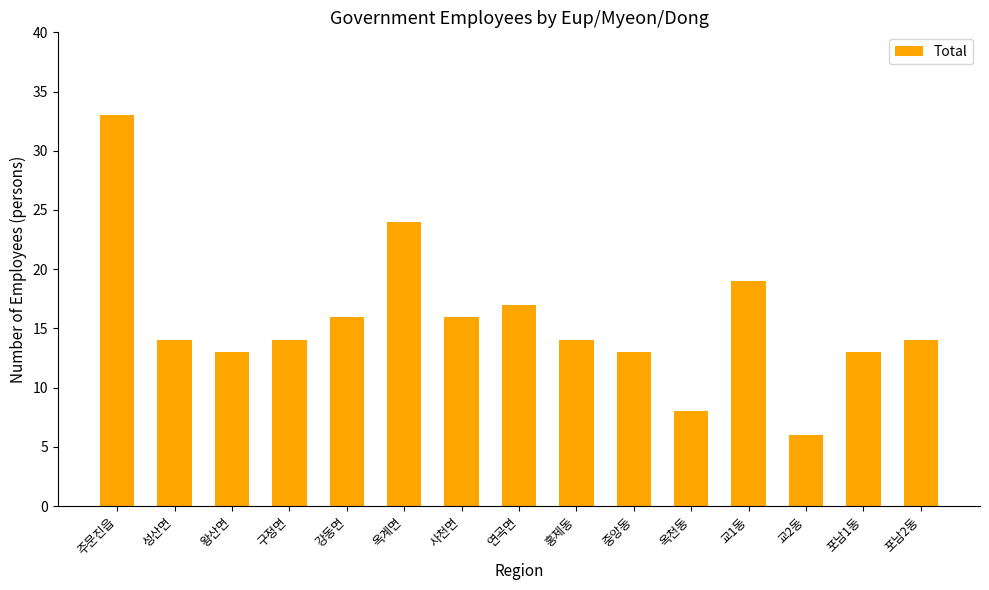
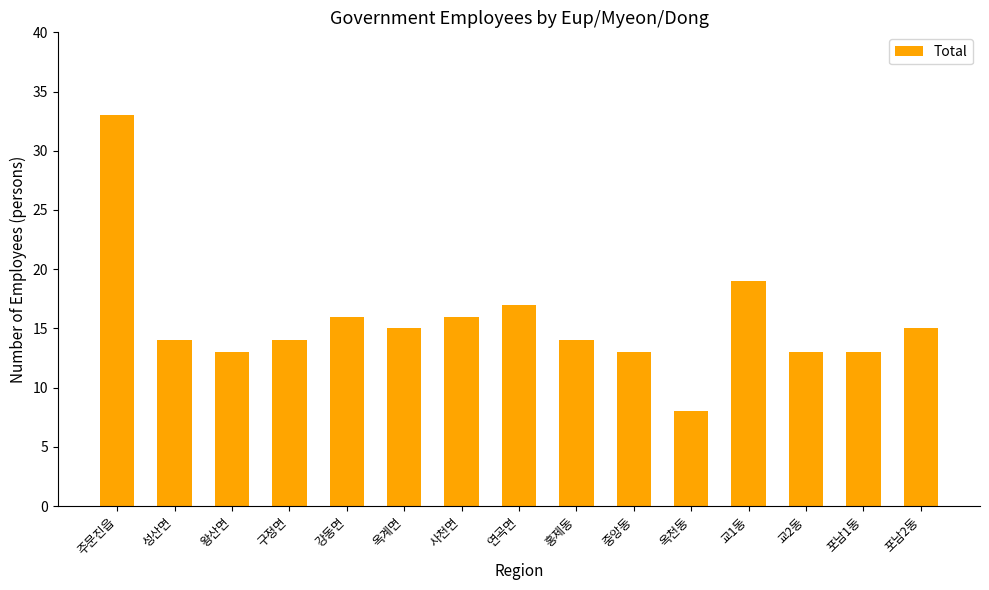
옥계면: 24 -> 15
교2동: 6 -> 13
포남2동: 14 -> 15
